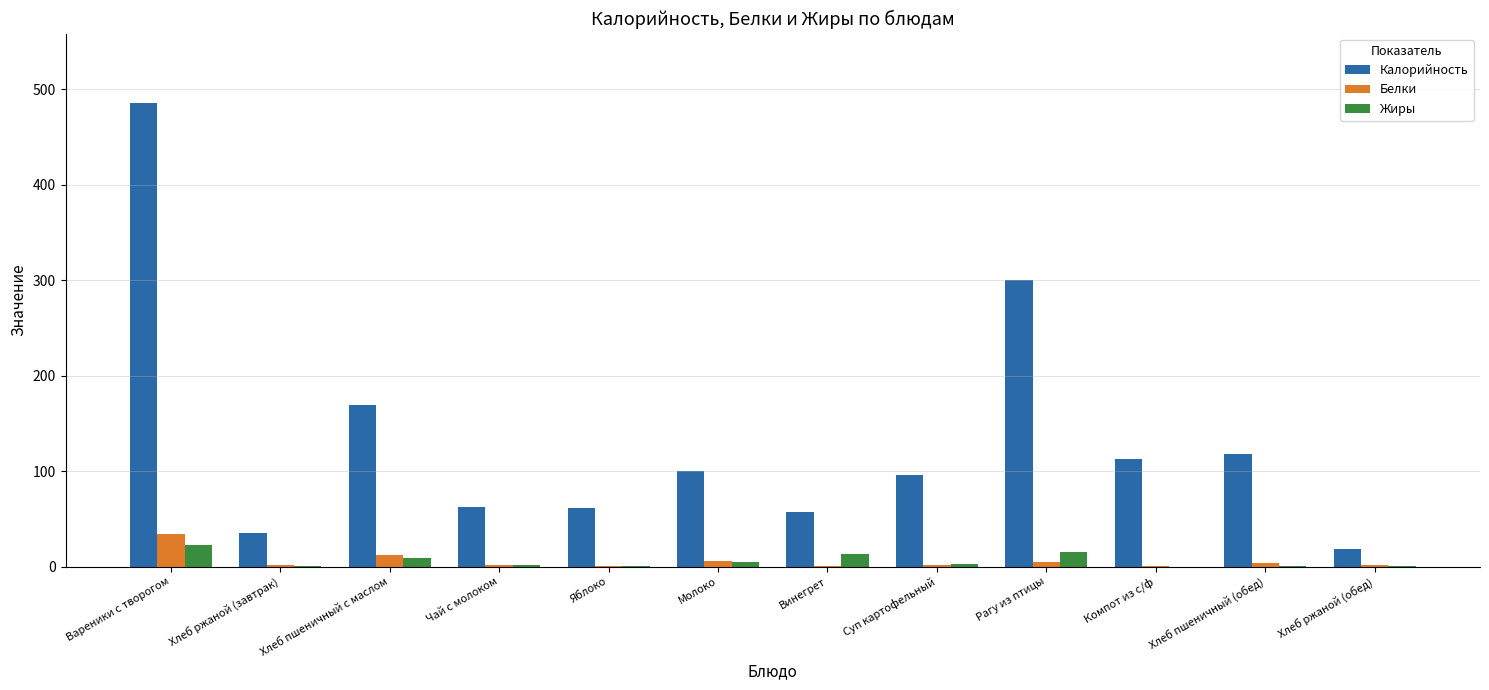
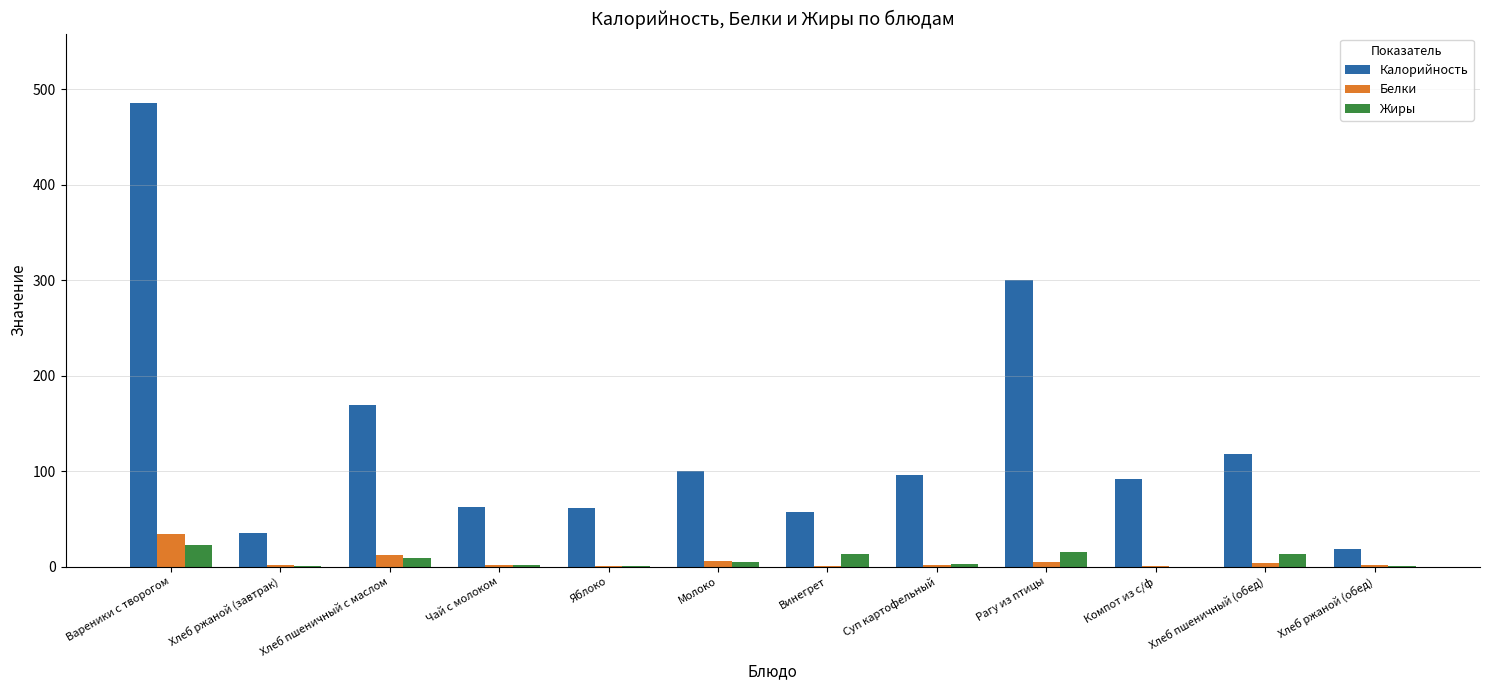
Калорийность, Компот из с/ф: 110 -> 90
Жиры, Хлеб пшеничный (обед): 0 -> 10
